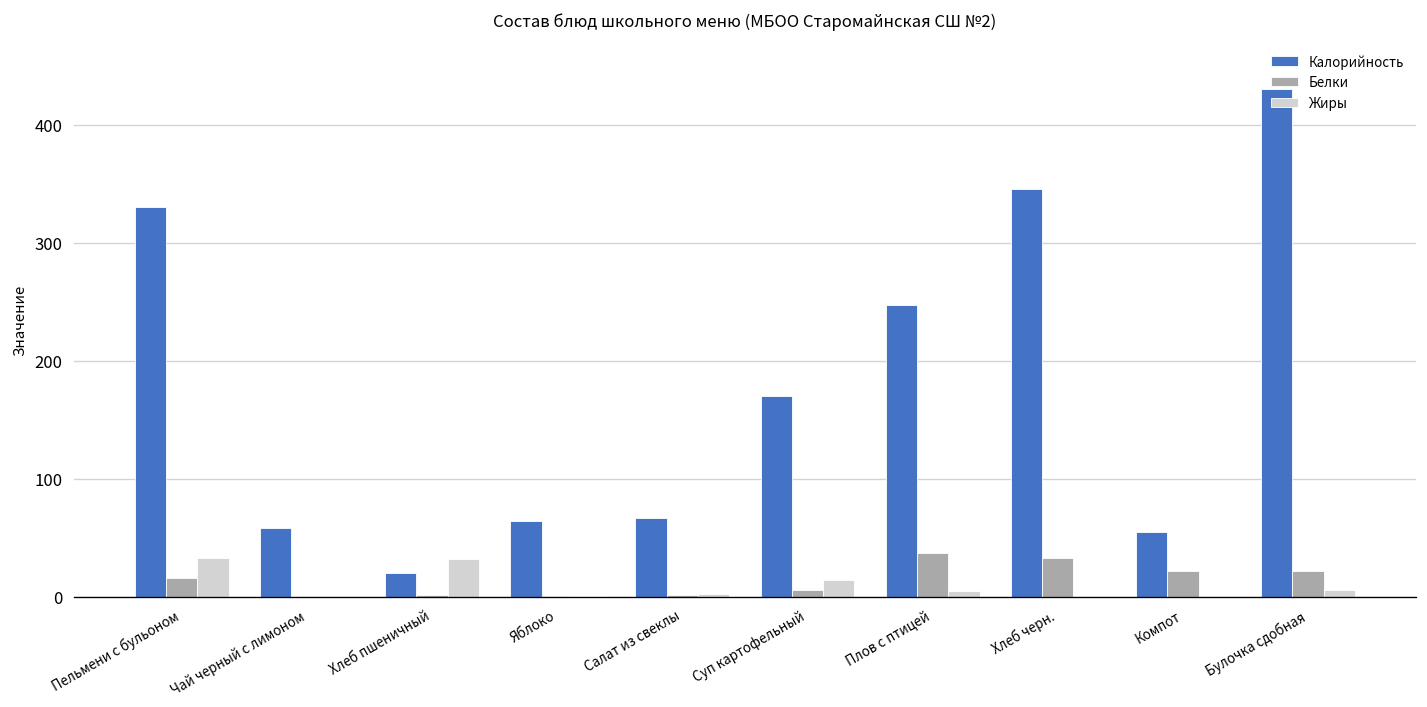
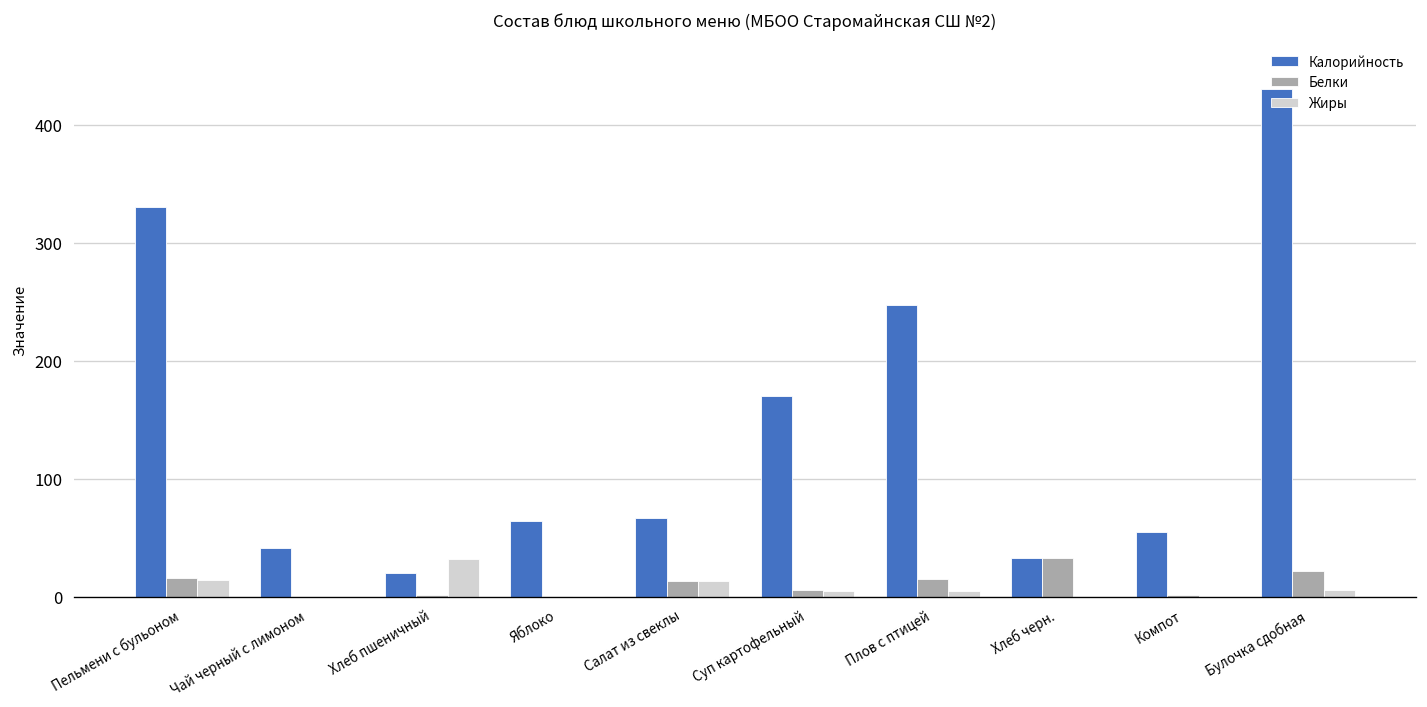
Жиры, Пельмени с бульоном: 30 -> 10
Калорийность, Чай черный с лимоном: 60 -> 40
Белки, Салат из свеклы: 0 -> 10
Жиры, Салат из свеклы: 0 -> 10
Жиры, Суп картофельный: 14 -> 5
Белки, Плов с птицей: 40 -> 20
Калорийность, Хлеб черн.: 350 -> 30
Белки, Компот: 20 -> 0
